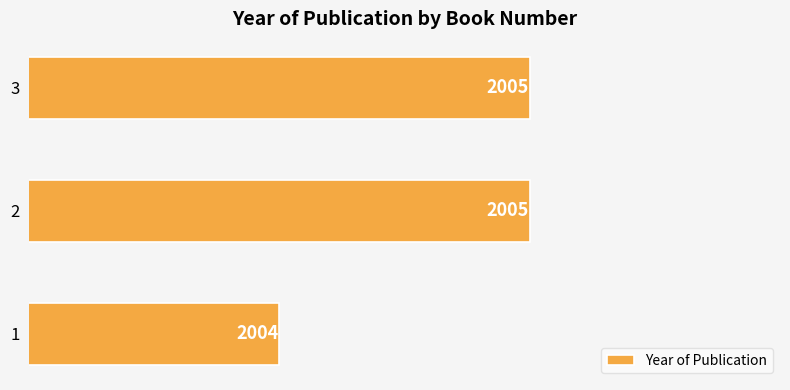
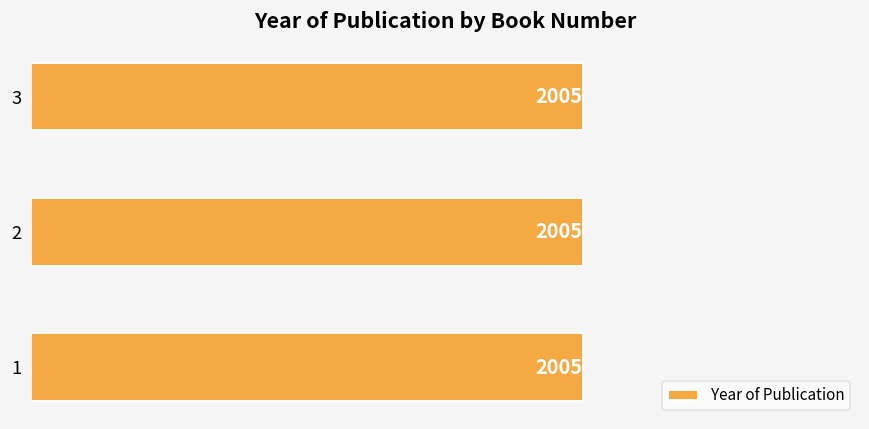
1: 2004 -> 2005
